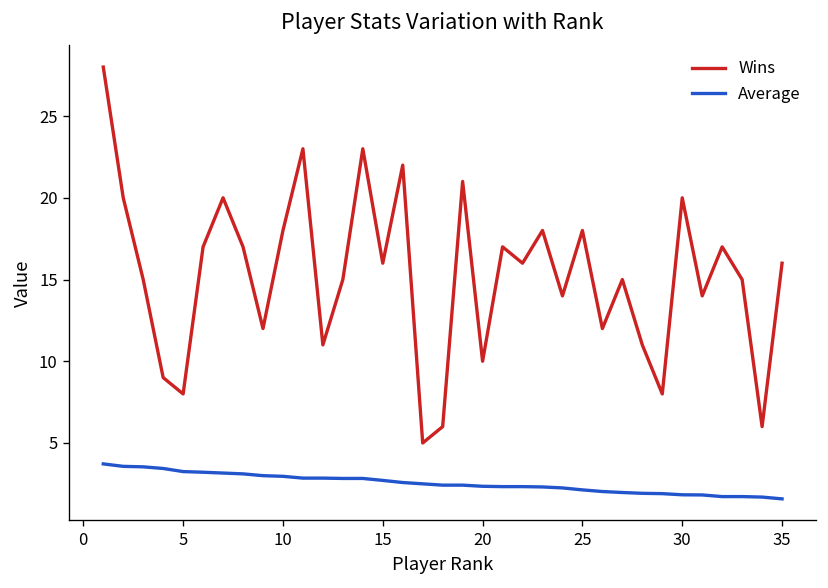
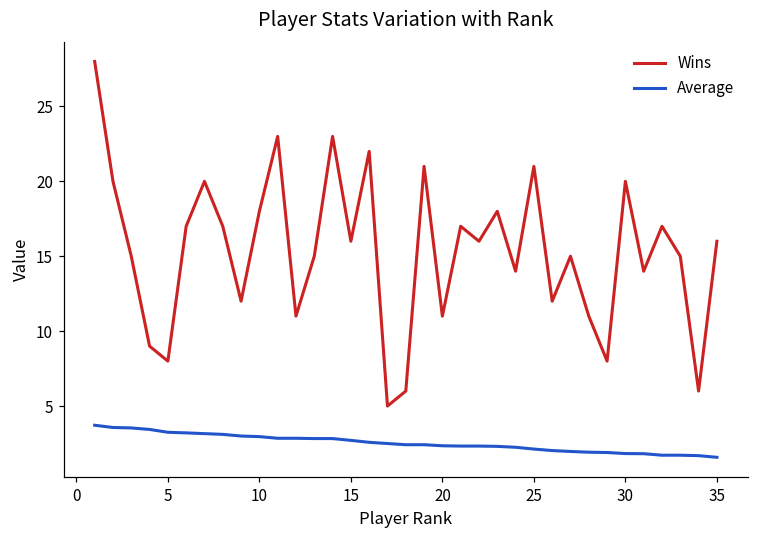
Wins, 20: 10 -> 11
Wins, 25: 18 -> 21
